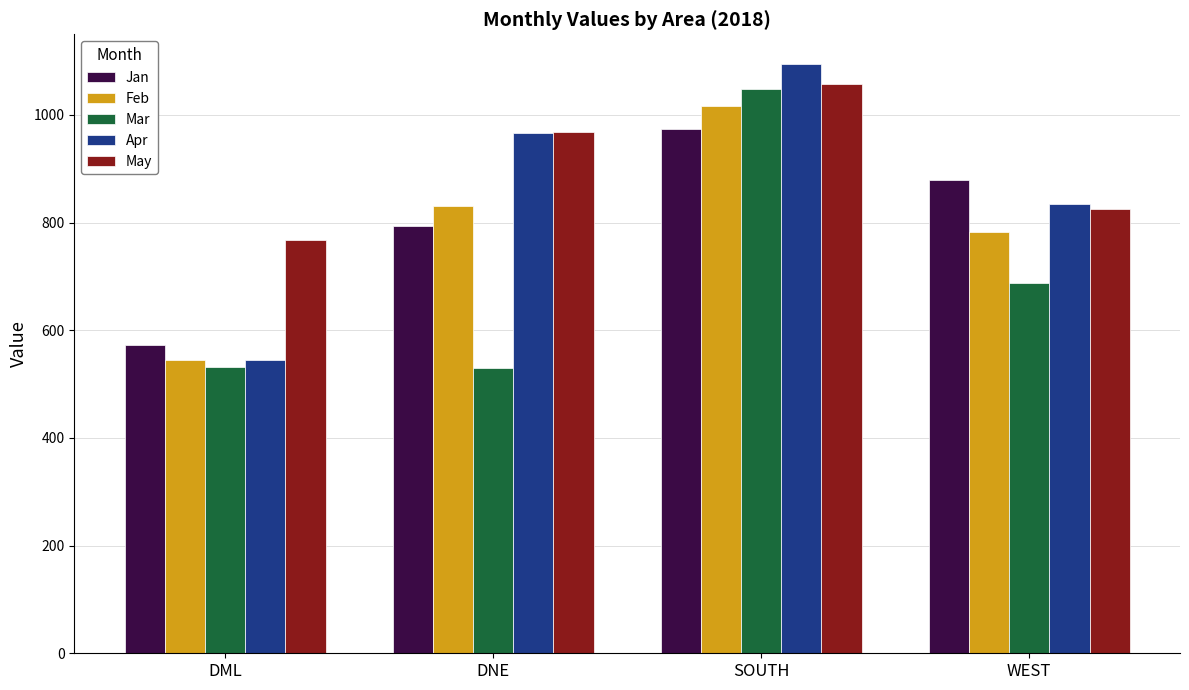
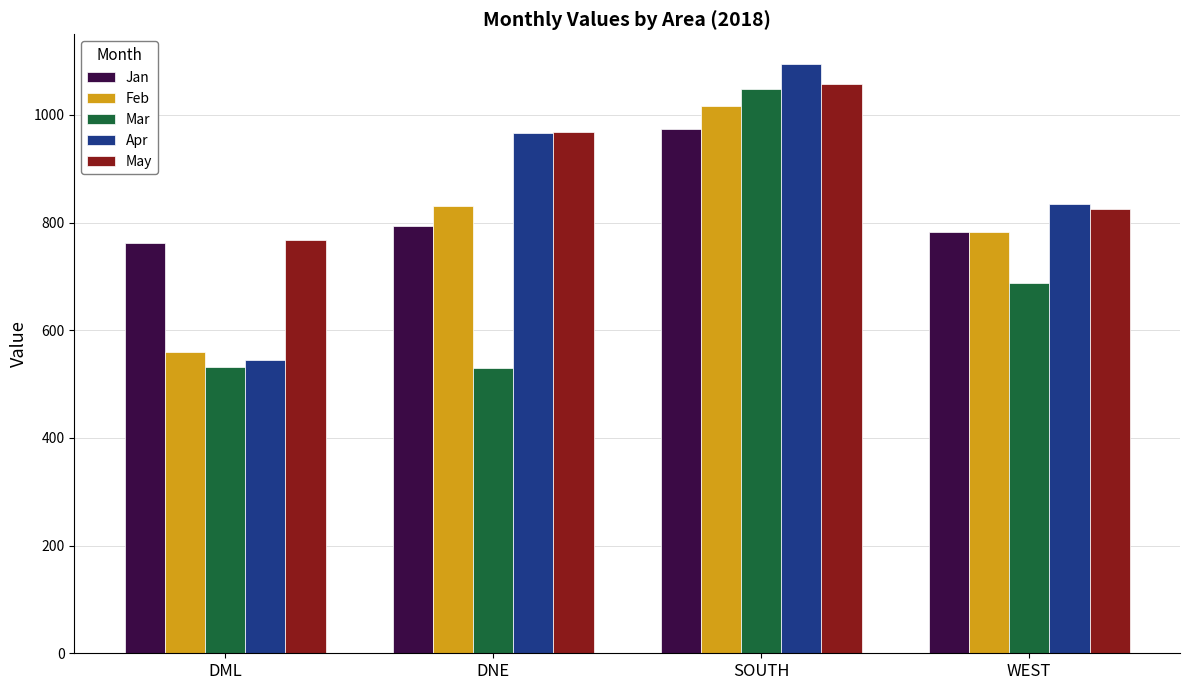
Jan, DML: 570 -> 760
Feb, DML: 540 -> 560
Jan, WEST: 880 -> 780
